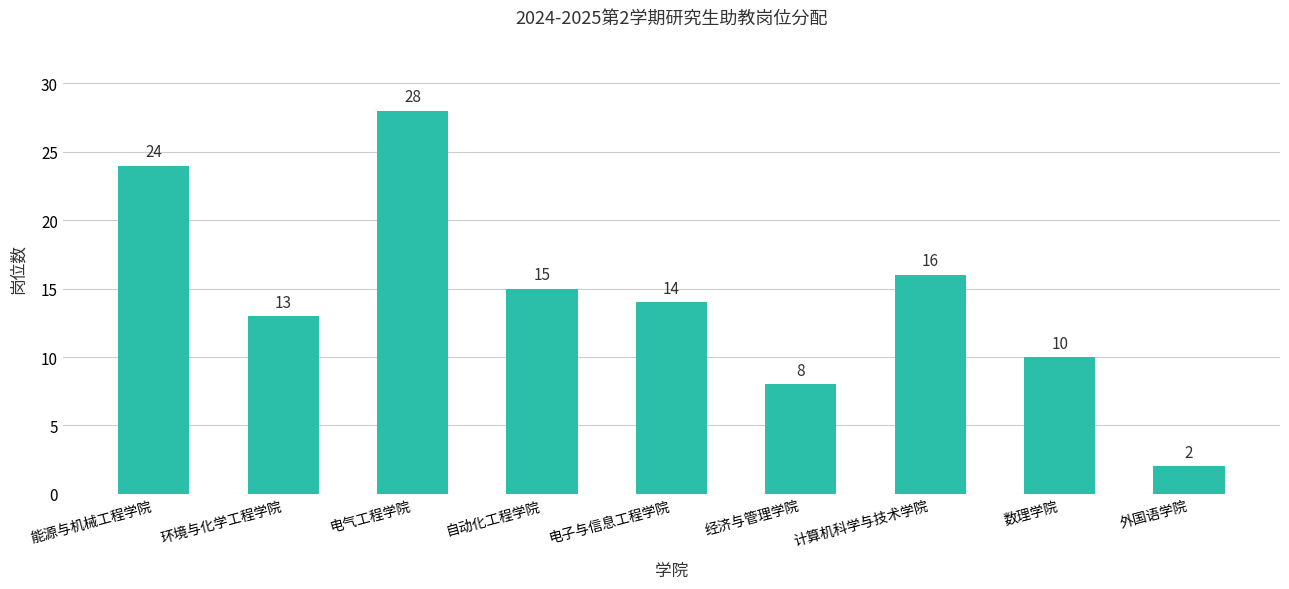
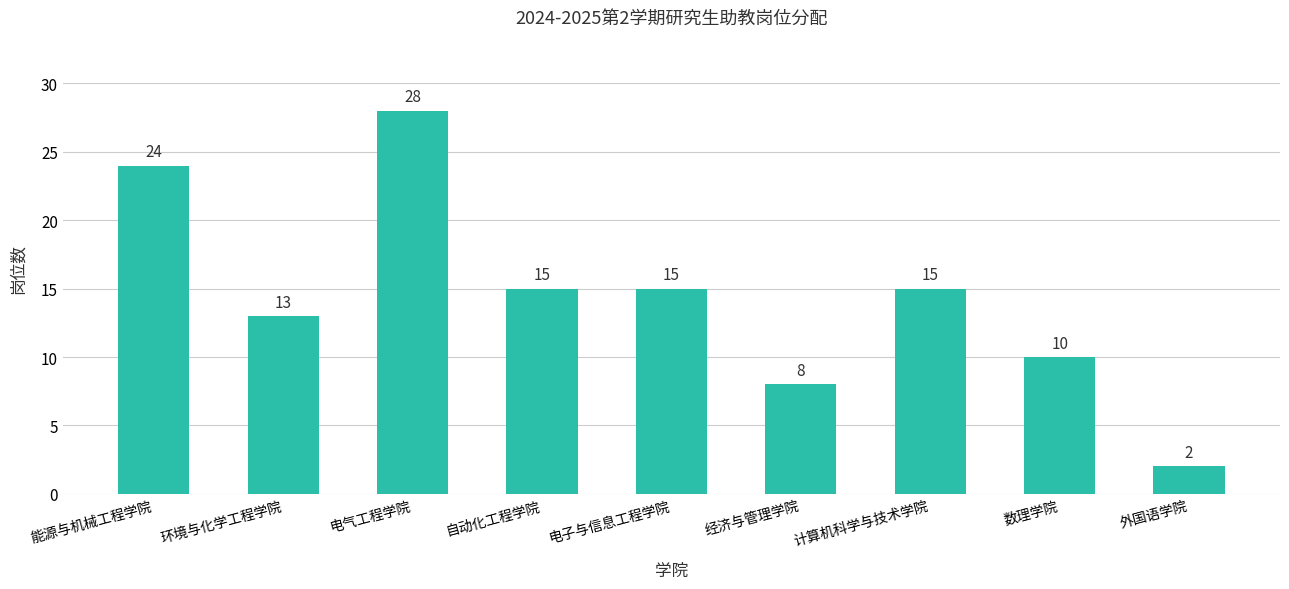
电子与信息工程学院: 14 -> 15
计算机科学与技术学院: 16 -> 15
